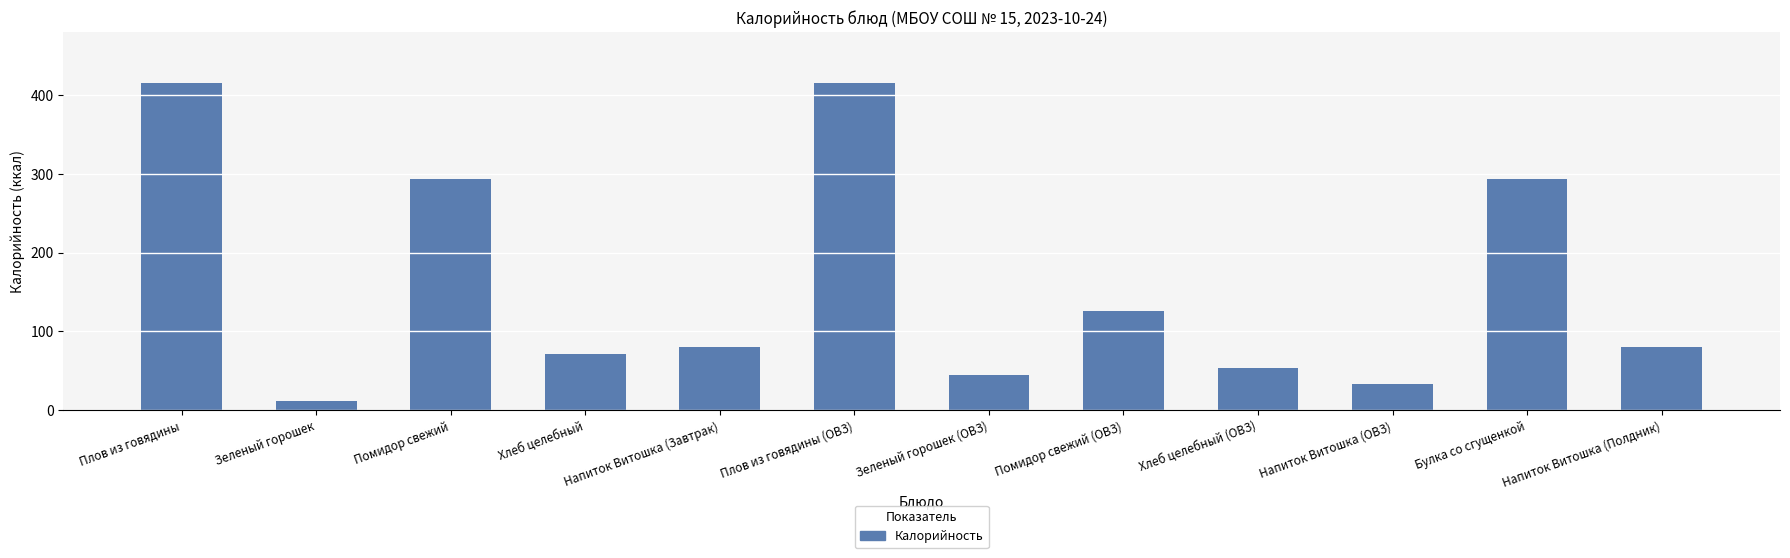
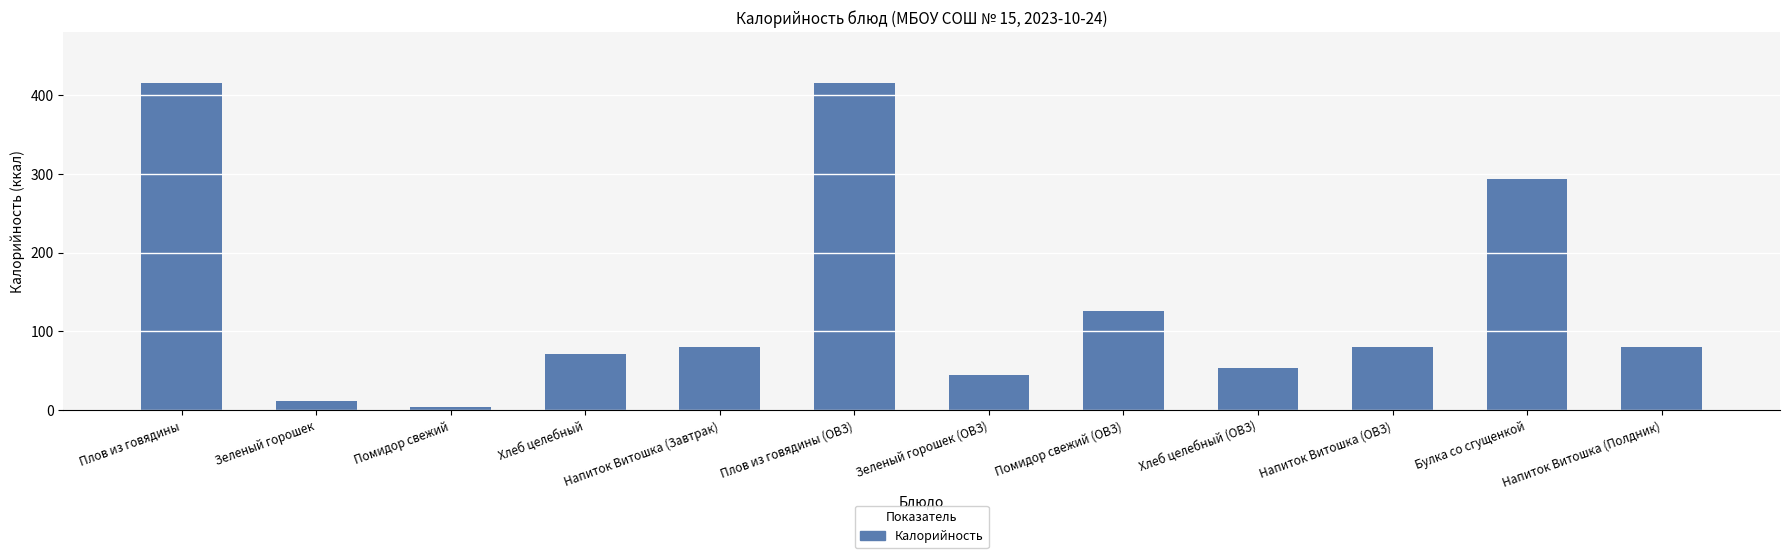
Помидор свежий: 290 -> 0
Напиток Витошка (ОВЗ): 30 -> 80
